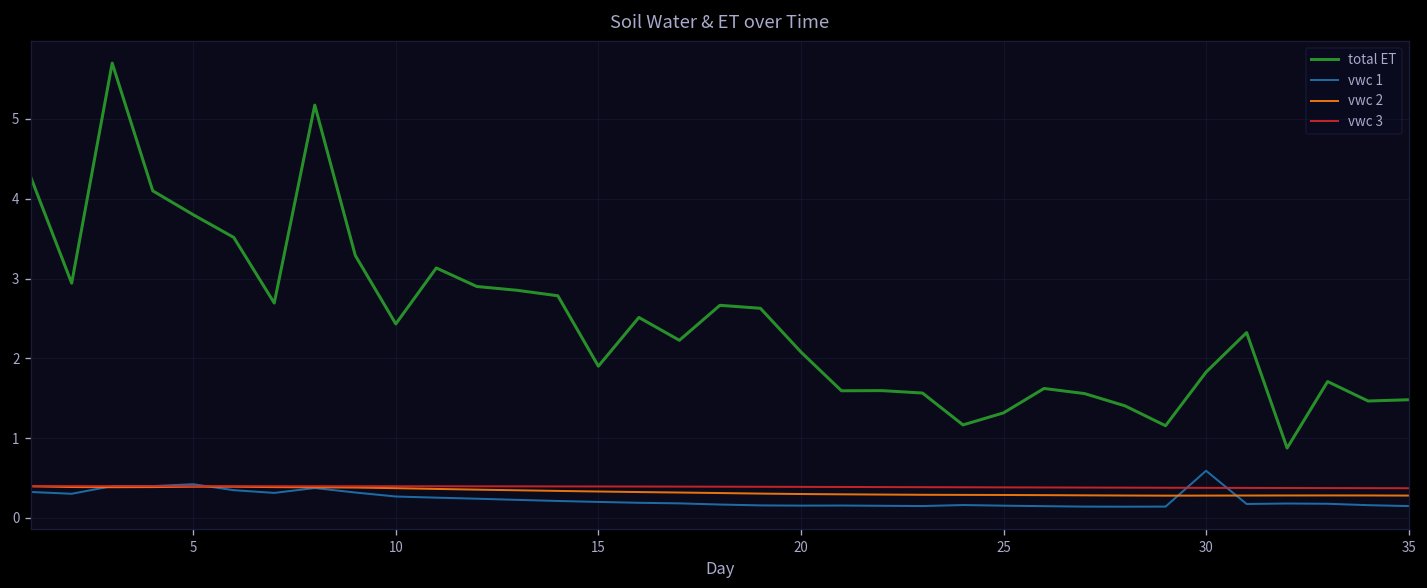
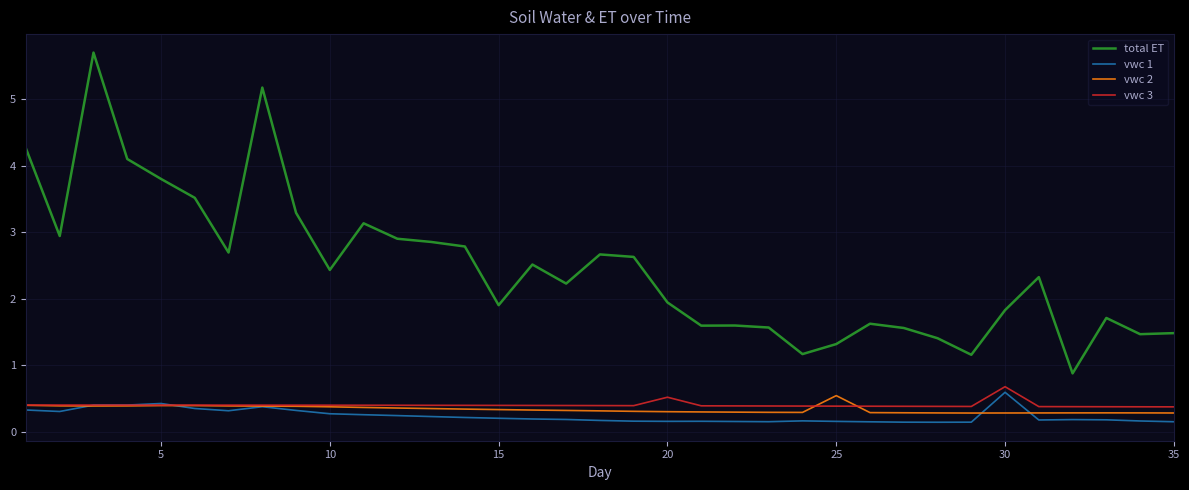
total ET, 20: 2.1 -> 1.9
vwc 3, 20: 0.4 -> 0.5
vwc 2, 25: 0.3 -> 0.5
vwc 3, 30: 0.4 -> 0.7
